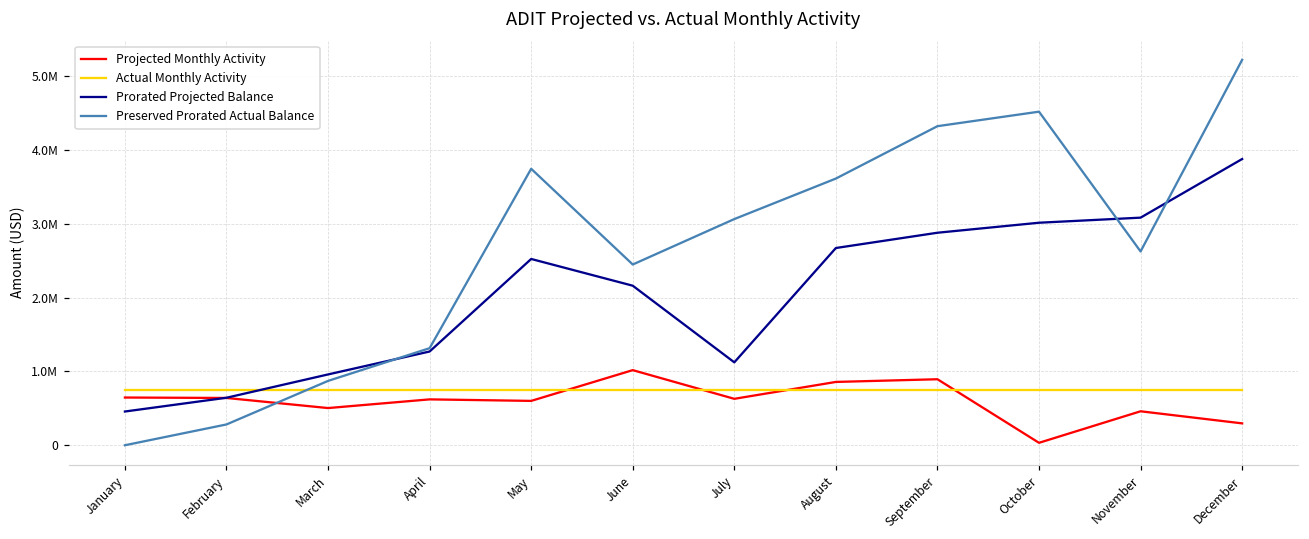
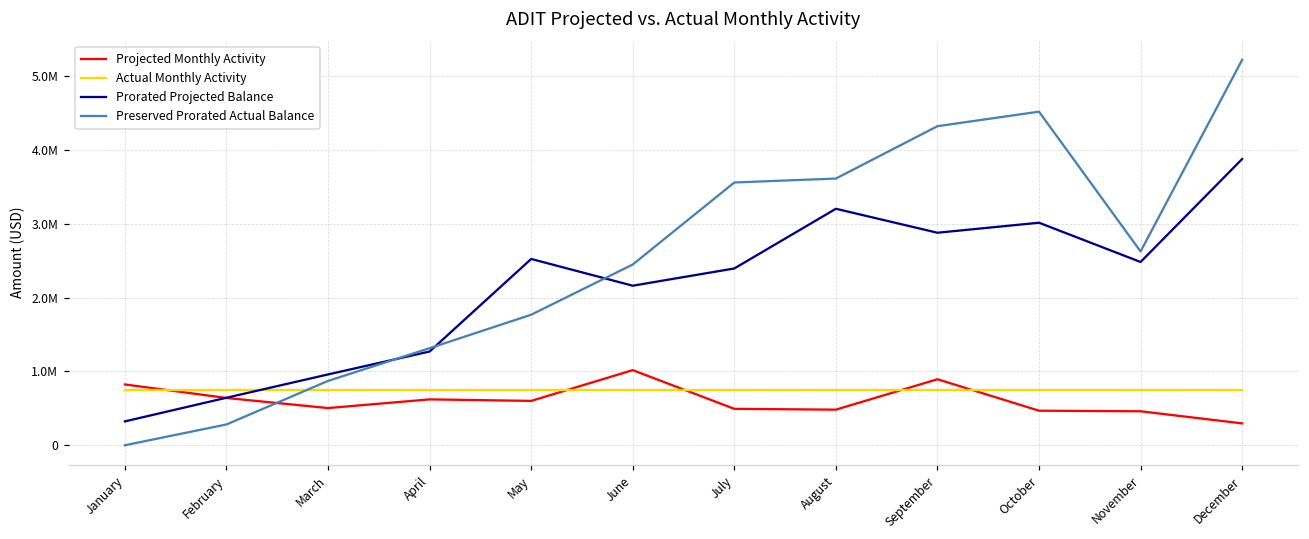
Projected Monthly Activity, January: 600000 -> 800000
Prorated Projected Balance, January: 500000 -> 300000
Preserved Prorated Actual Balance, May: 3700000 -> 1800000
Projected Monthly Activity, July: 600000 -> 500000
Prorated Projected Balance, July: 1100000 -> 2400000
Preserved Prorated Actual Balance, July: 3100000 -> 3600000
Projected Monthly Activity, August: 900000 -> 500000
Prorated Projected Balance, August: 2700000 -> 3200000
Projected Monthly Activity, October: 0 -> 500000
Prorated Projected Balance, November: 3100000 -> 2500000
